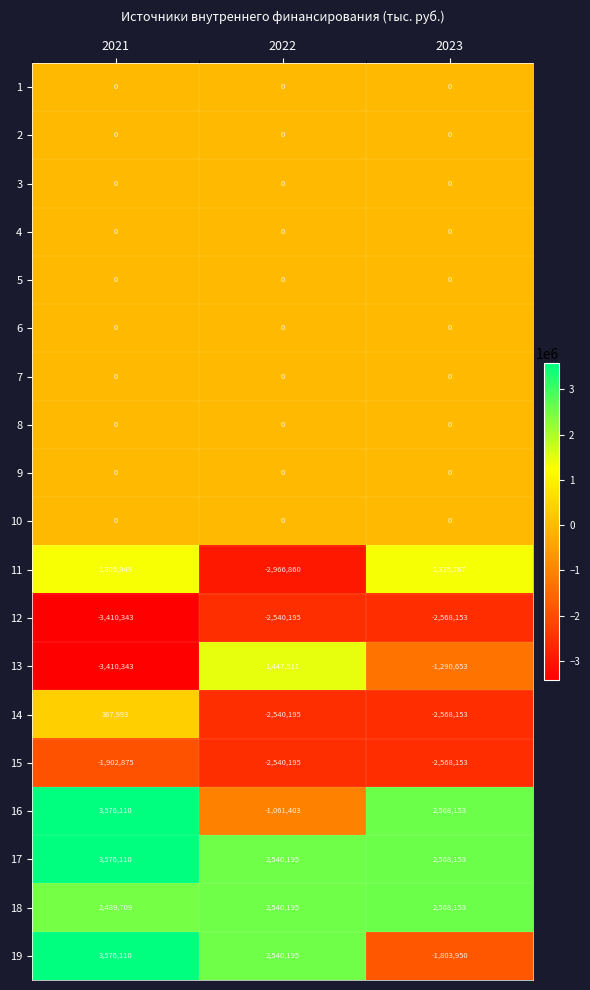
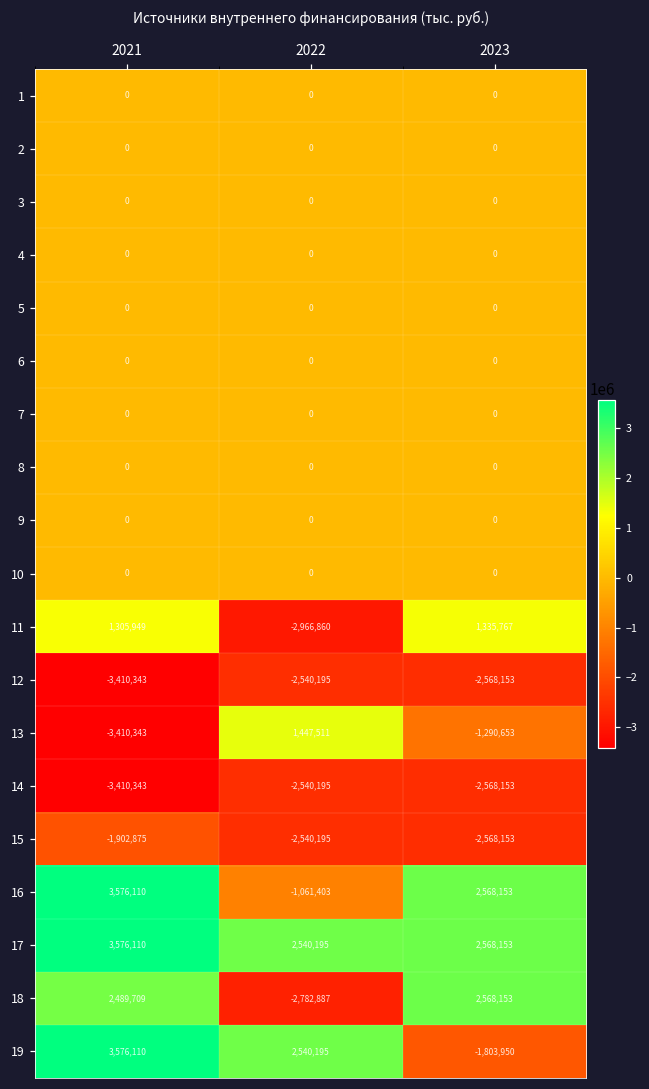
14, 2021: 367,993 -> -3,410,343
18, 2022: 2,540,195 -> -2,782,887
